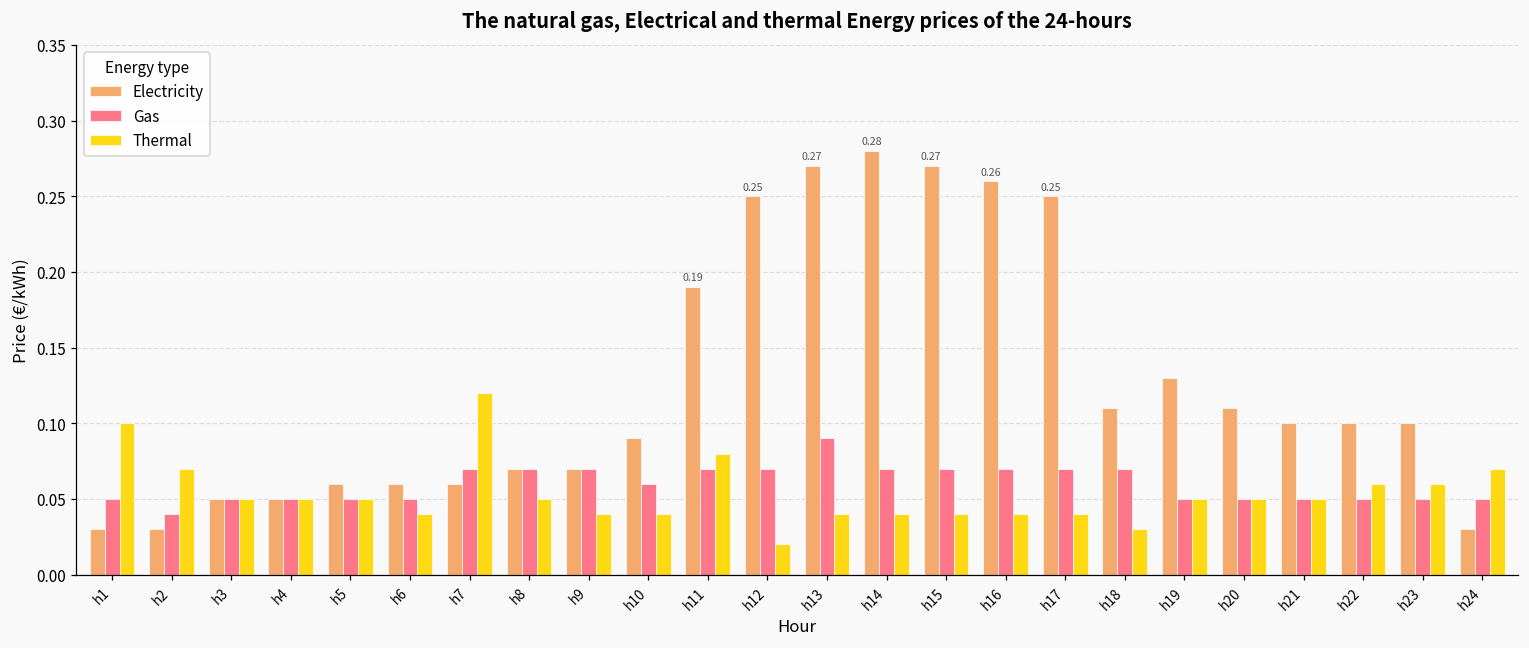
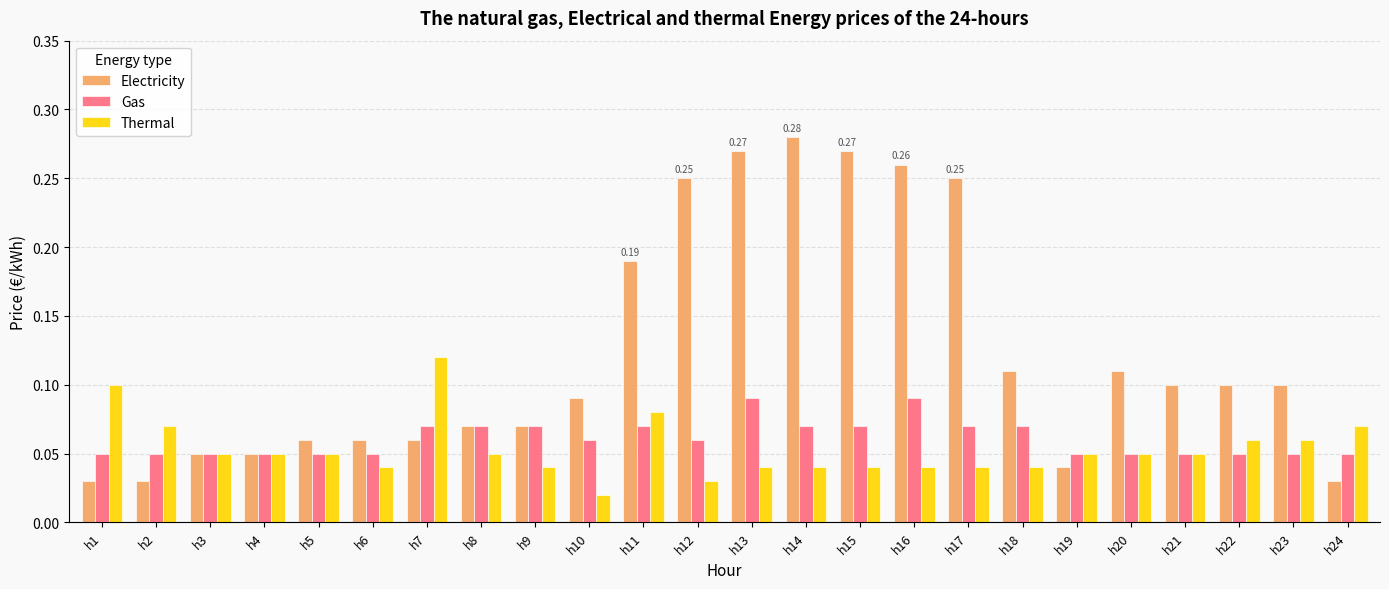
Gas, h2: 0.04 -> 0.05
Thermal, h10: 0.04 -> 0.02
Gas, h12: 0.07 -> 0.06
Thermal, h12: 0.02 -> 0.03
Gas, h16: 0.07 -> 0.09
Thermal, h18: 0.03 -> 0.04
Electricity, h19: 0.13 -> 0.04
